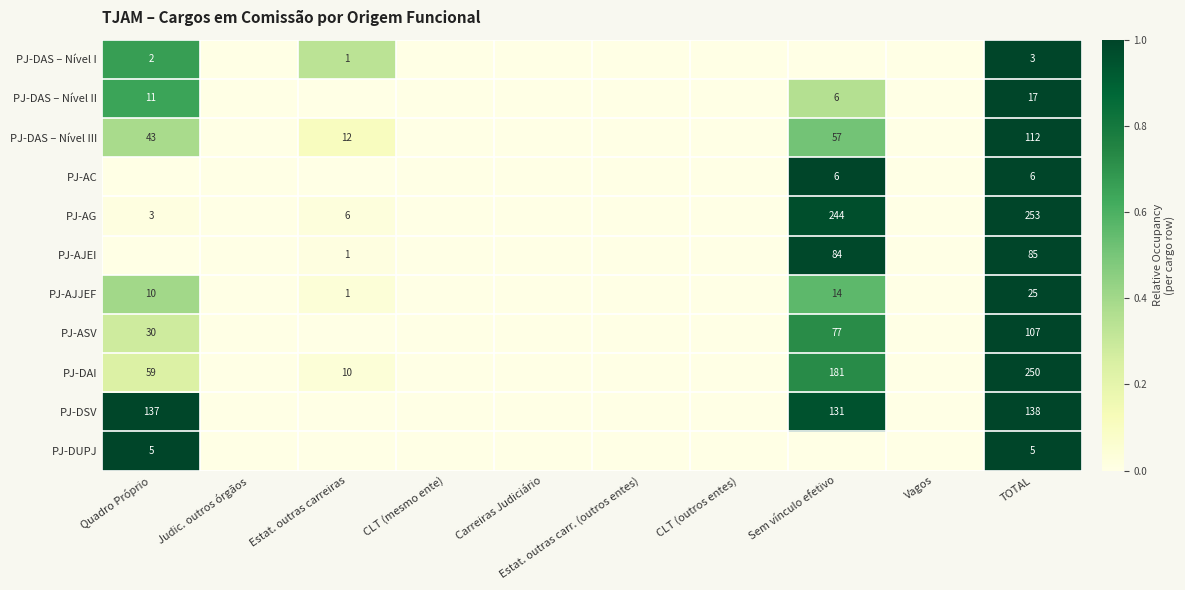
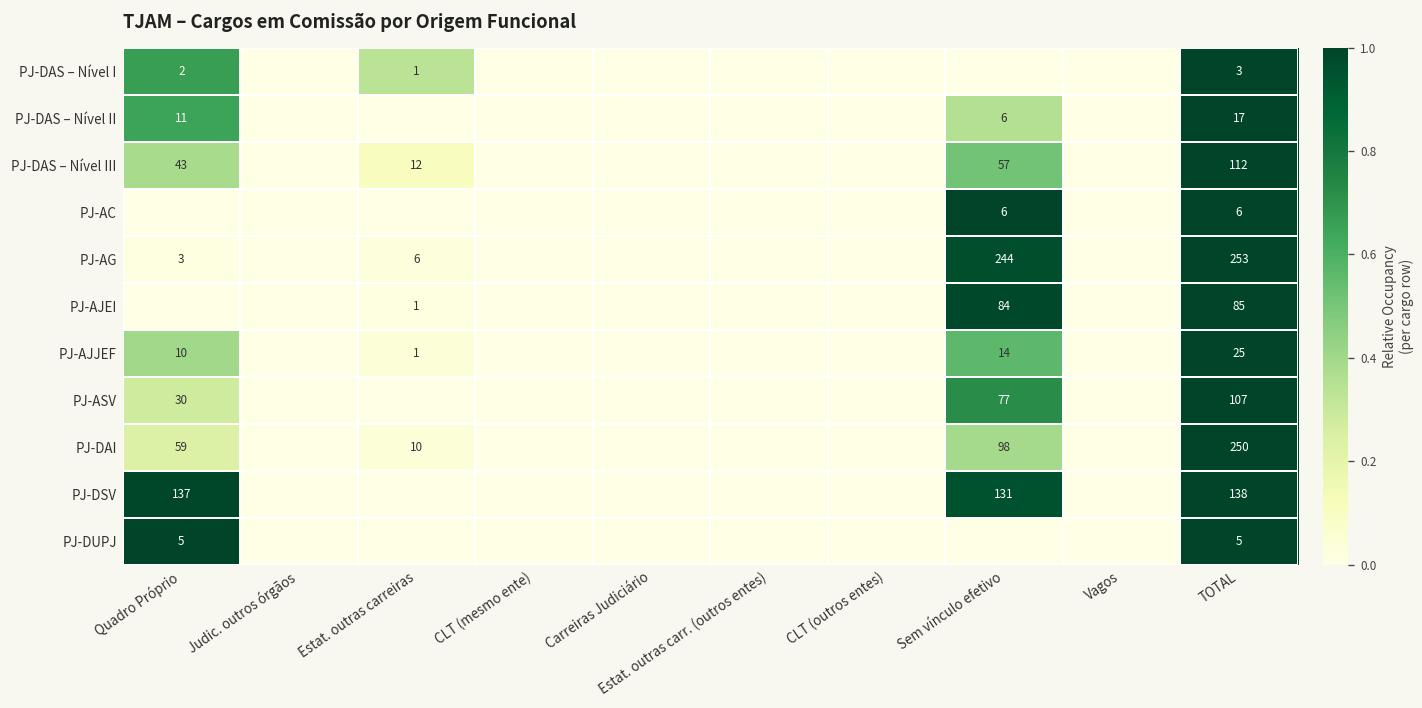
PJ-DAI, Sem vínculo efetivo: 181 -> 98
